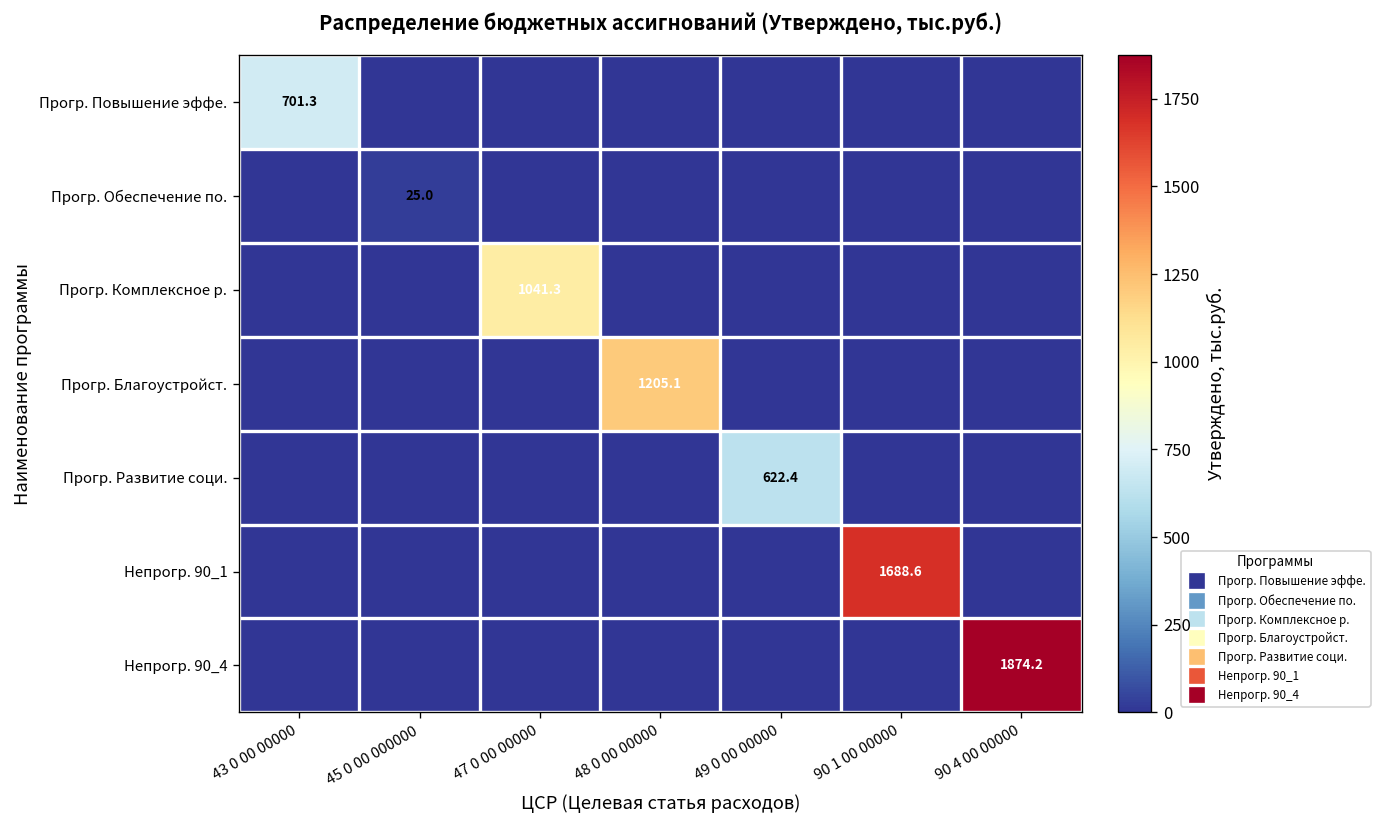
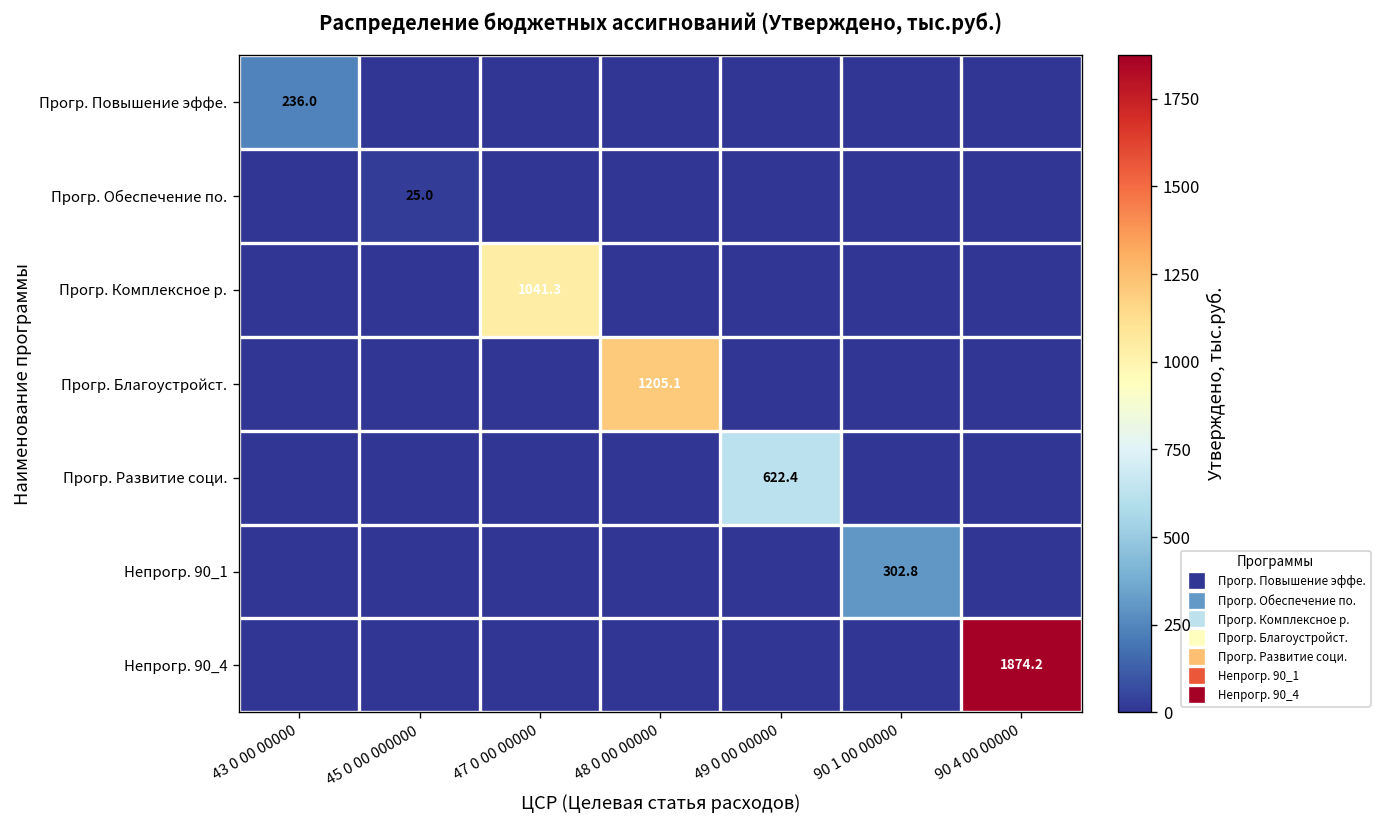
Прогр. Повышение эффе., 43 0 00 00000: 701.3 -> 236.0
Непрогр. 90_1, 90 1 00 00000: 1688.6 -> 302.8
